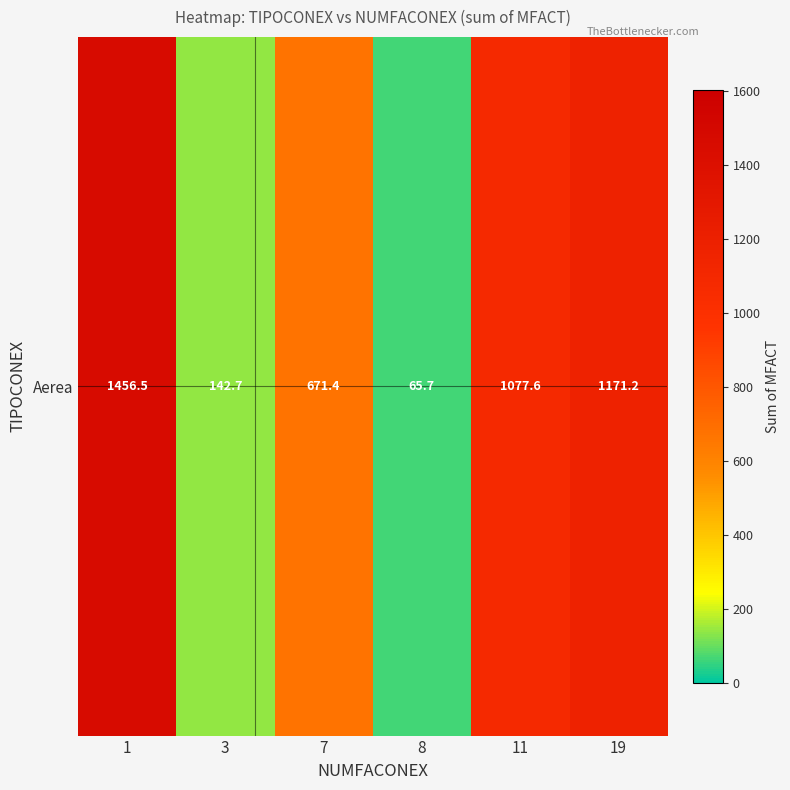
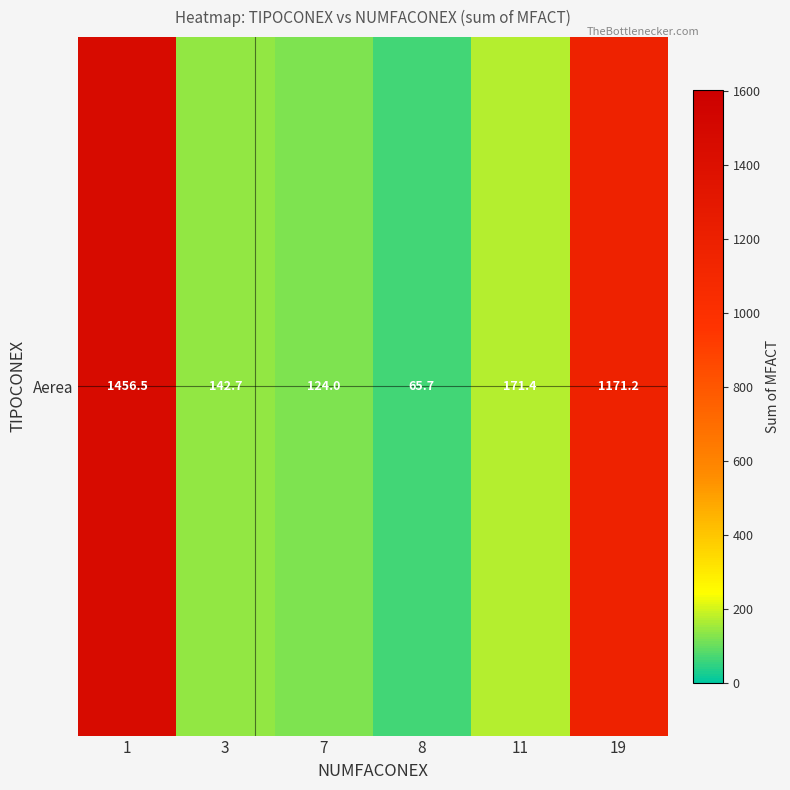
Aerea, 7: 671.4 -> 124.0
Aerea, 11: 1077.6 -> 171.4
